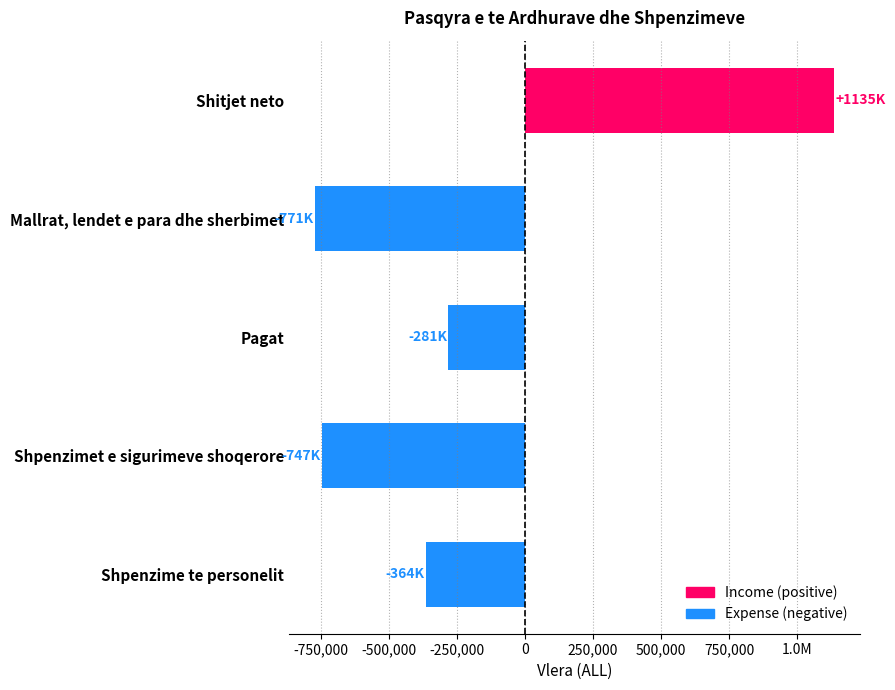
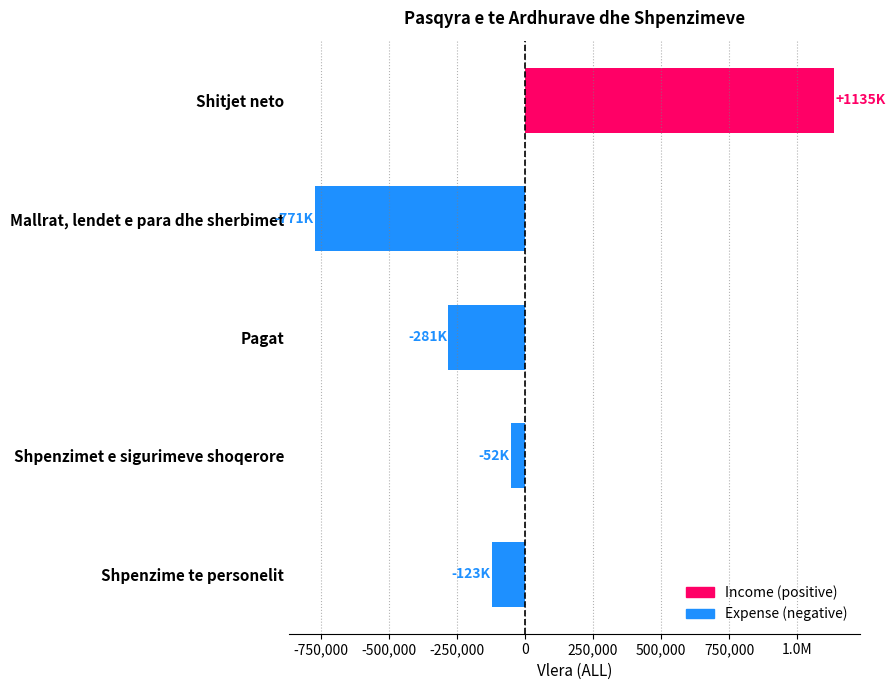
Shpenzimet e sigurimeve shoqerore: -747K -> -52K
Shpenzime te personelit: -364K -> -123K
